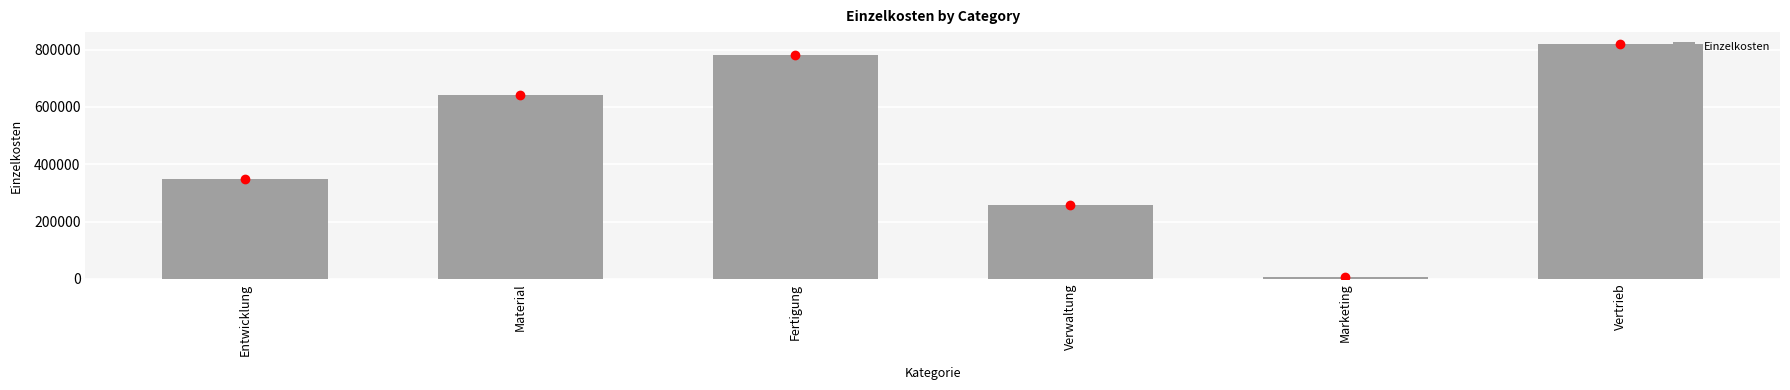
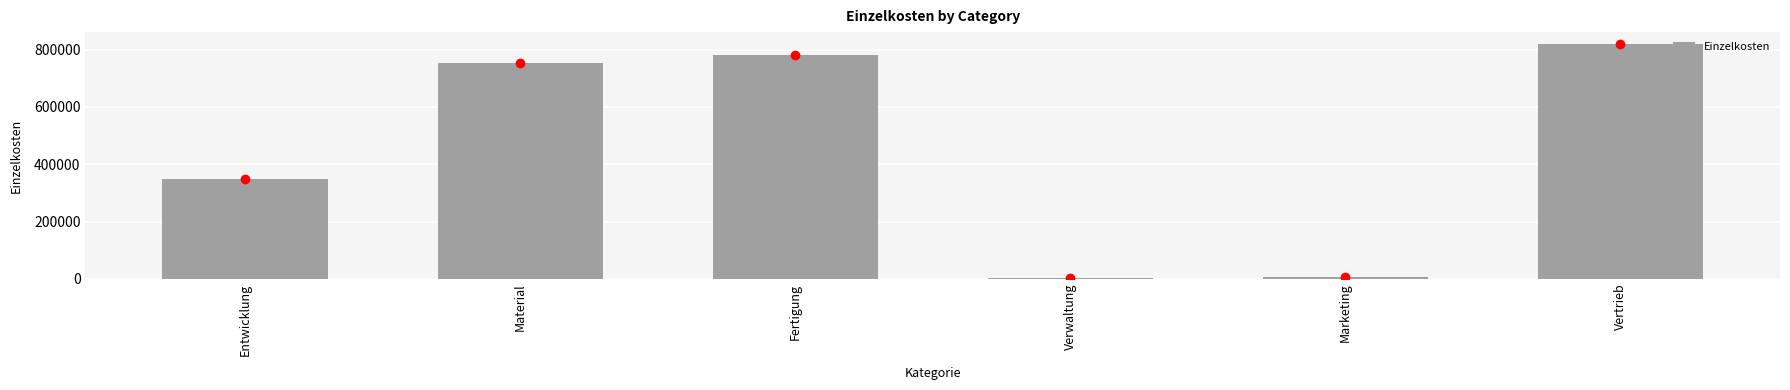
Einzelkosten, Material: 640000 -> 750000
Einzelkosten, Verwaltung: 260000 -> 0
